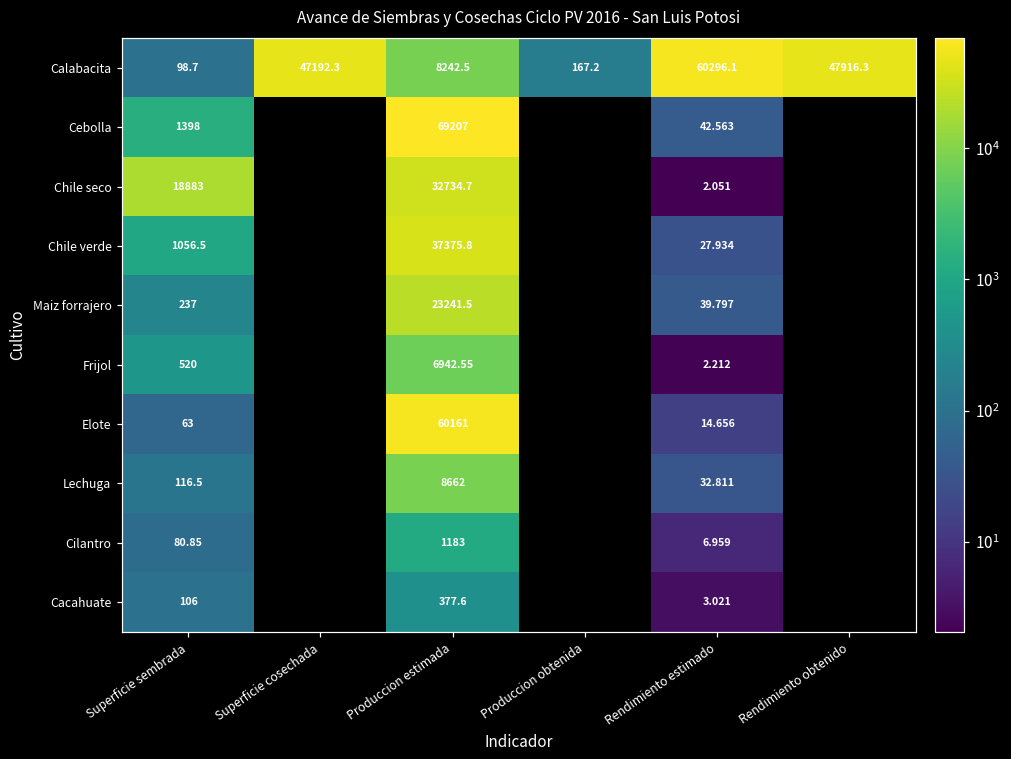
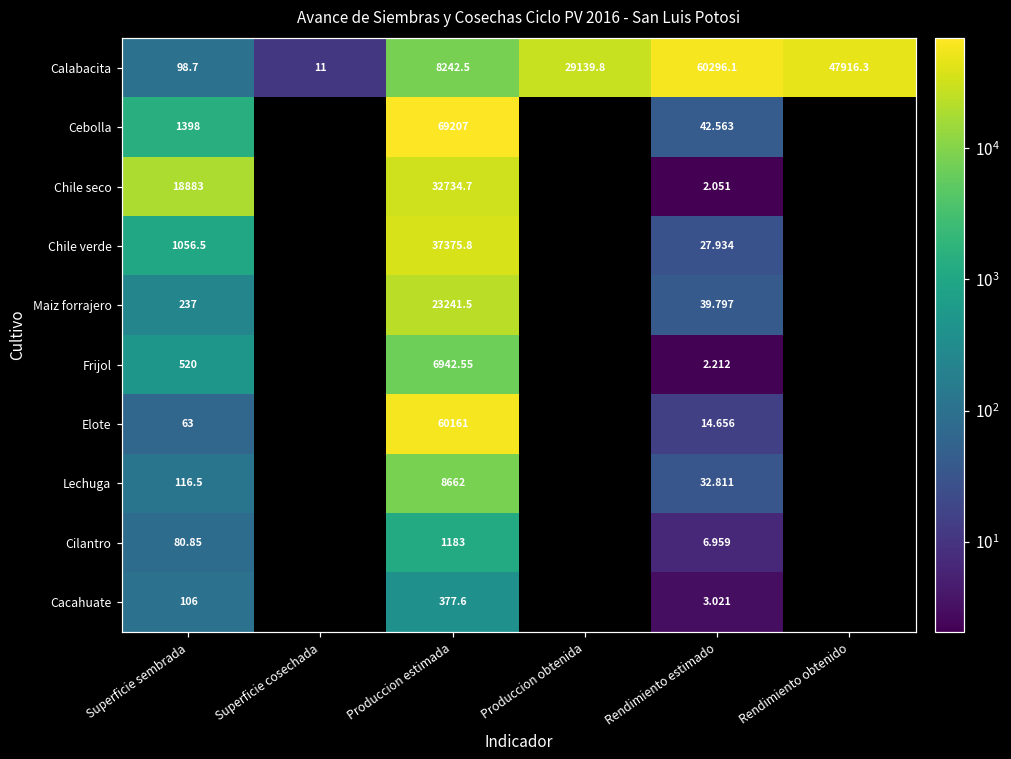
Calabacita, Superficie cosechada: 47192.3 -> 11
Calabacita, Produccion obtenida: 167.2 -> 29139.8
